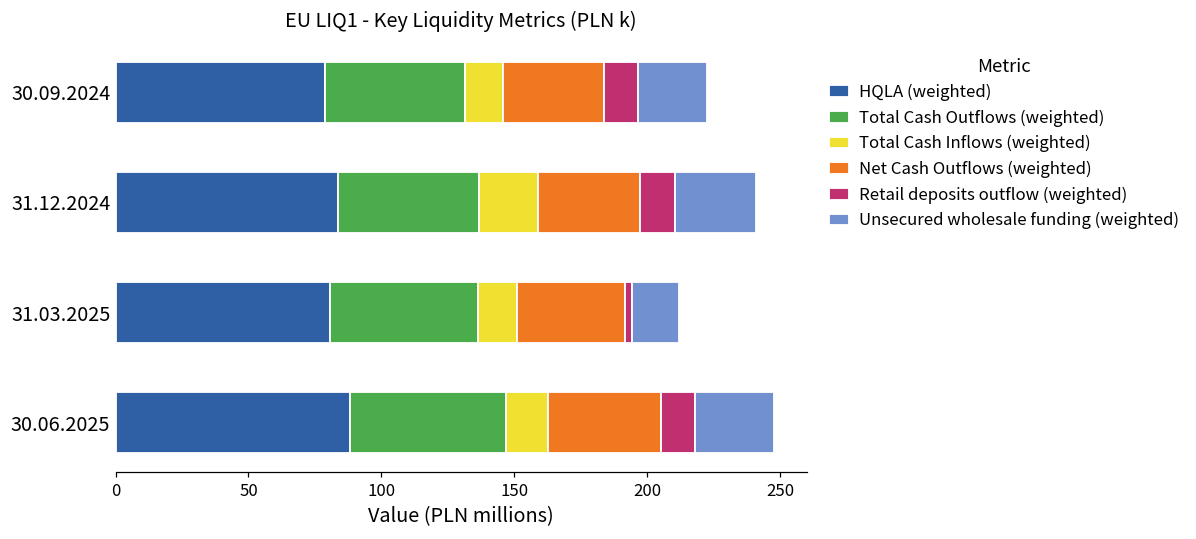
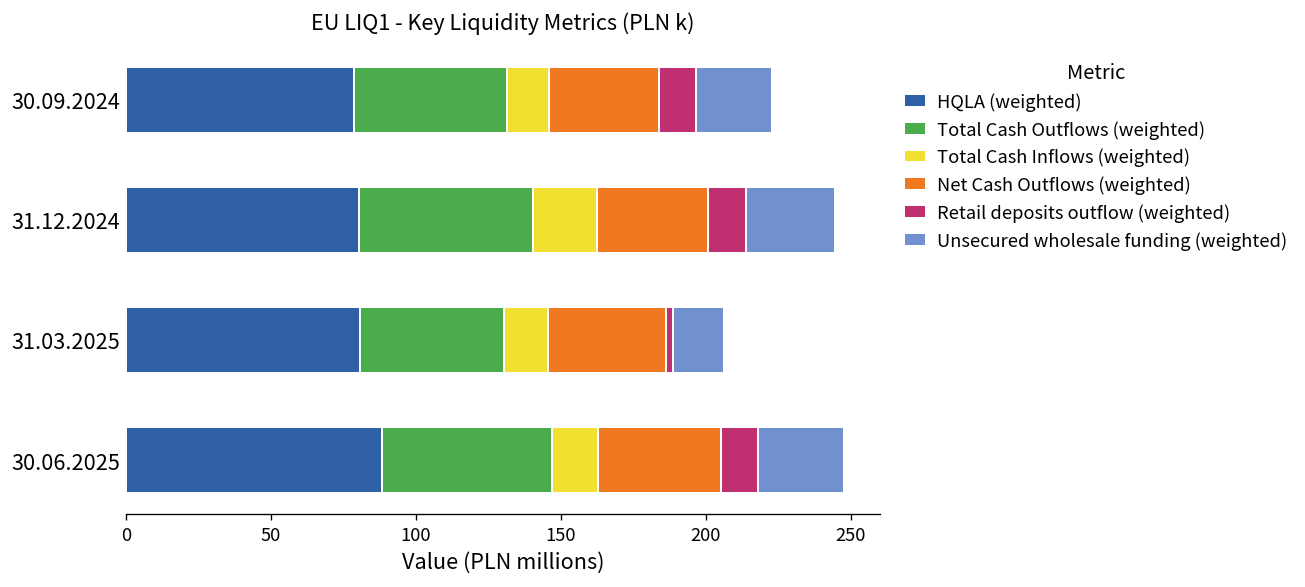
HQLA (weighted), 31.12.2024: 83 -> 80
Total Cash Outflows (weighted), 31.12.2024: 53 -> 60
Total Cash Outflows (weighted), 31.03.2025: 56 -> 50
